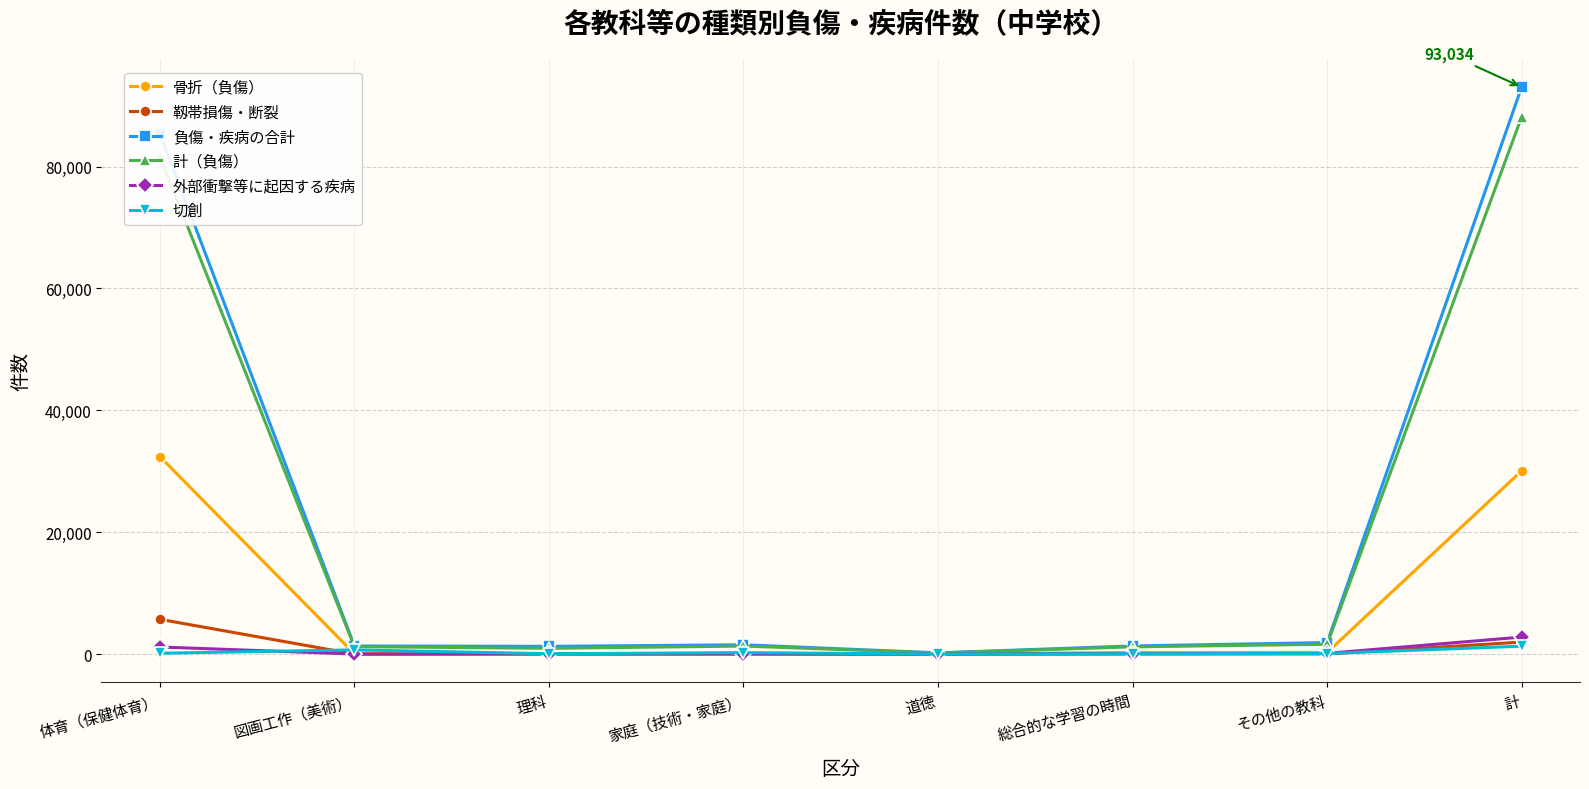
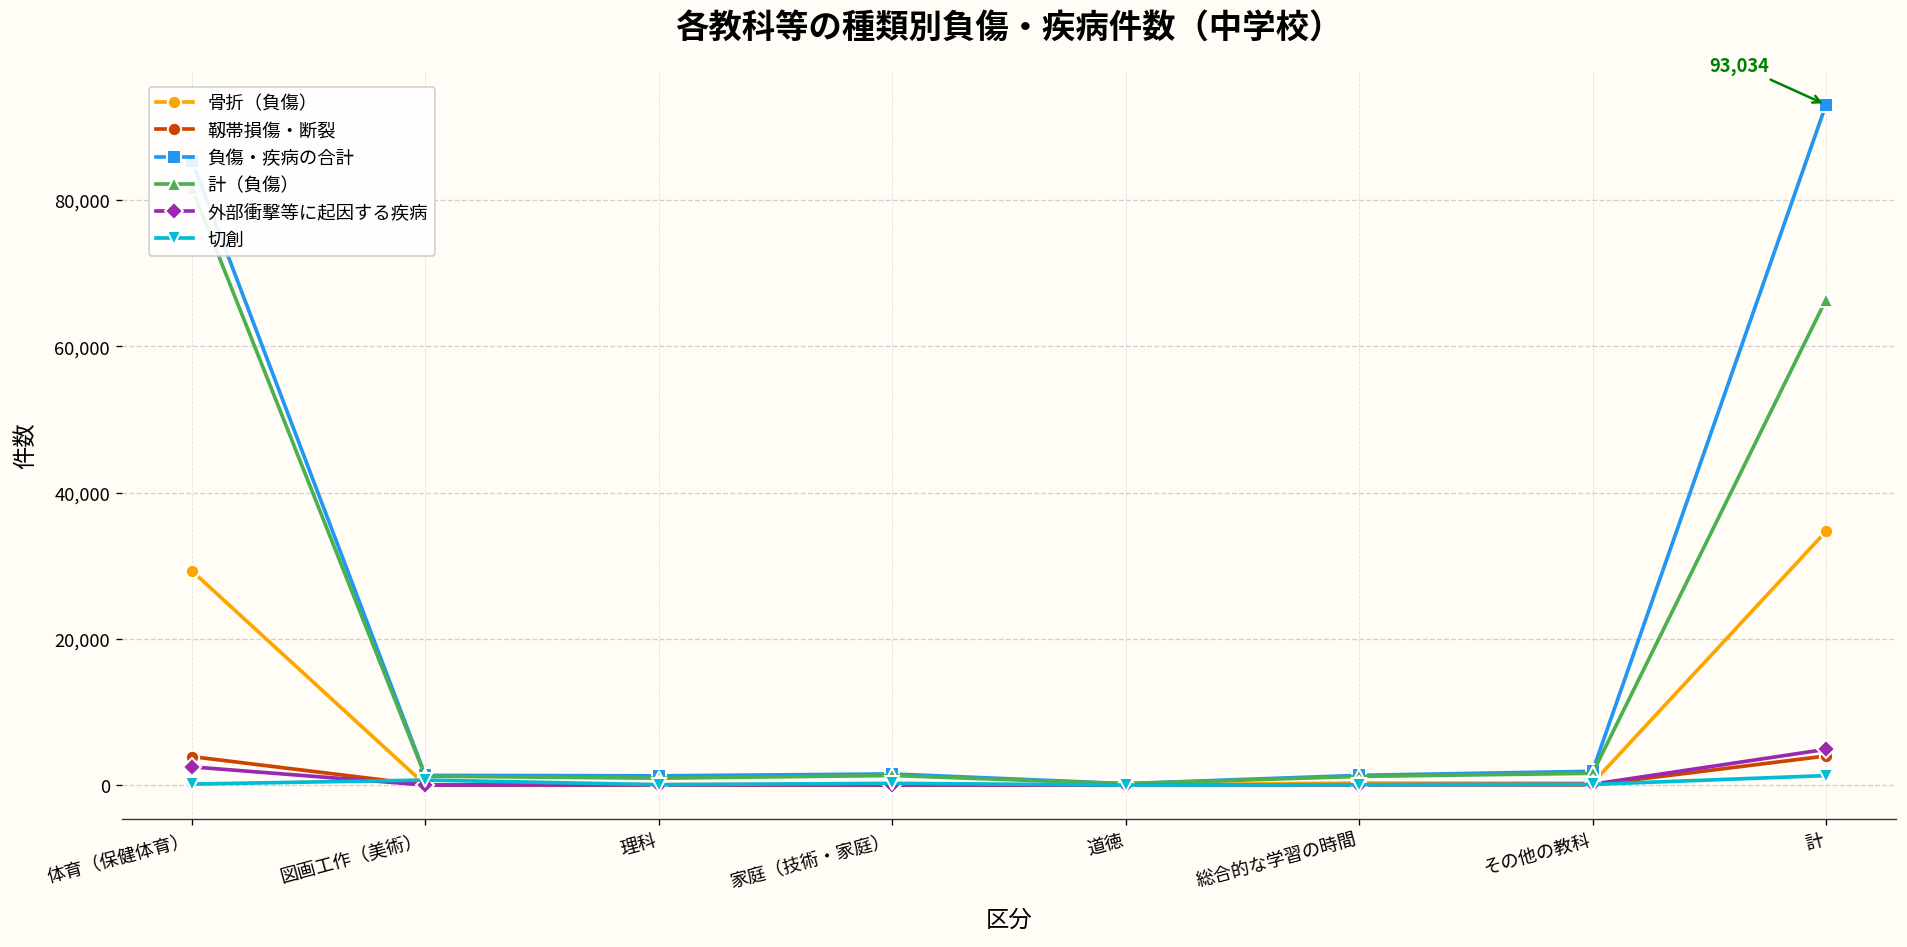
骨折（負傷）, 体育（保健体育）: 32,000 -> 29,000
靱帯損傷・断裂, 体育（保健体育）: 6,000 -> 4,000
外部衝撃等に起因する疾病, 体育（保健体育）: 1,000 -> 2,000
骨折（負傷）, 計: 30,000 -> 35,000
靱帯損傷・断裂, 計: 2,000 -> 4,000
計（負傷）, 計: 88,000 -> 66,000
外部衝撃等に起因する疾病, 計: 3,000 -> 5,000
